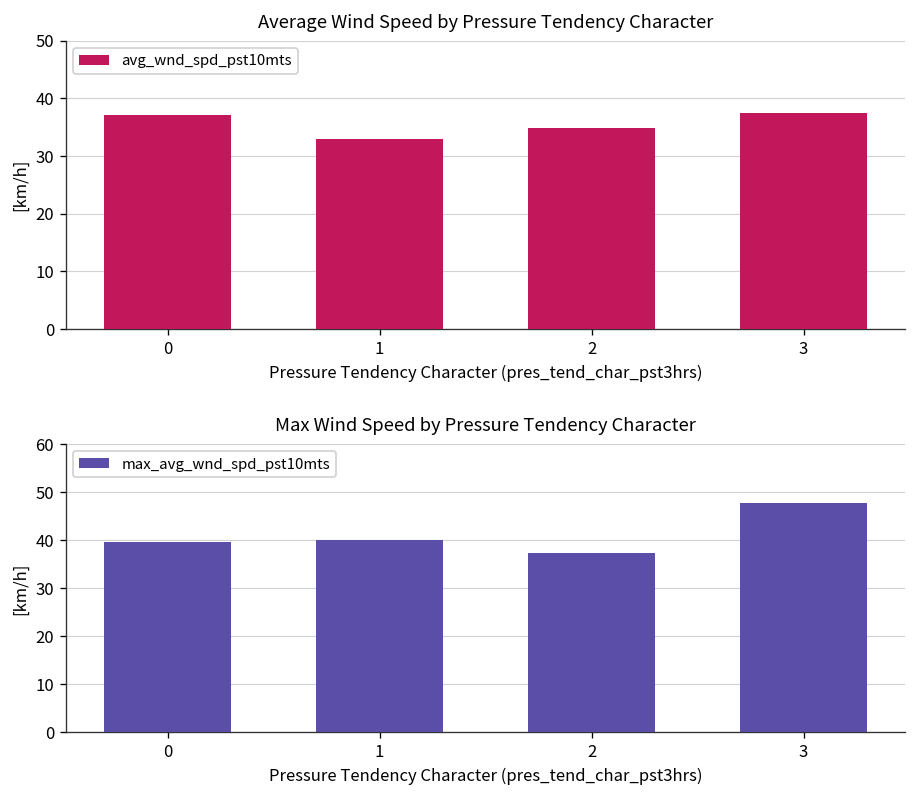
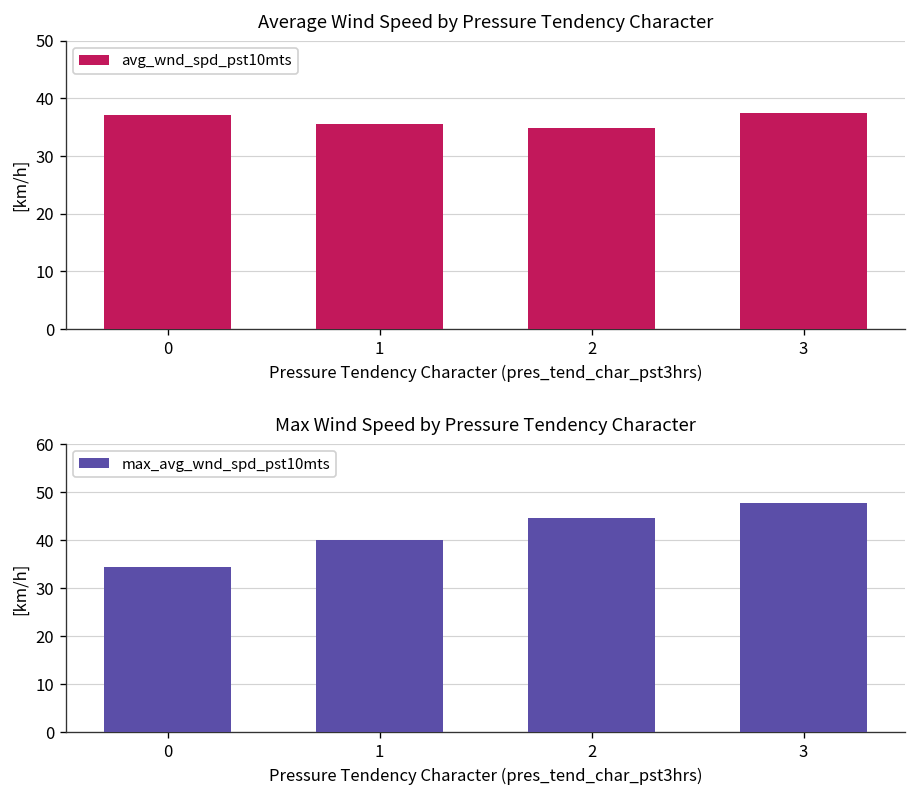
Average Wind Speed by Pressure Tendency Character, 1: 33 -> 36
Max Wind Speed by Pressure Tendency Character, 0: 40 -> 34
Max Wind Speed by Pressure Tendency Character, 2: 37 -> 45
